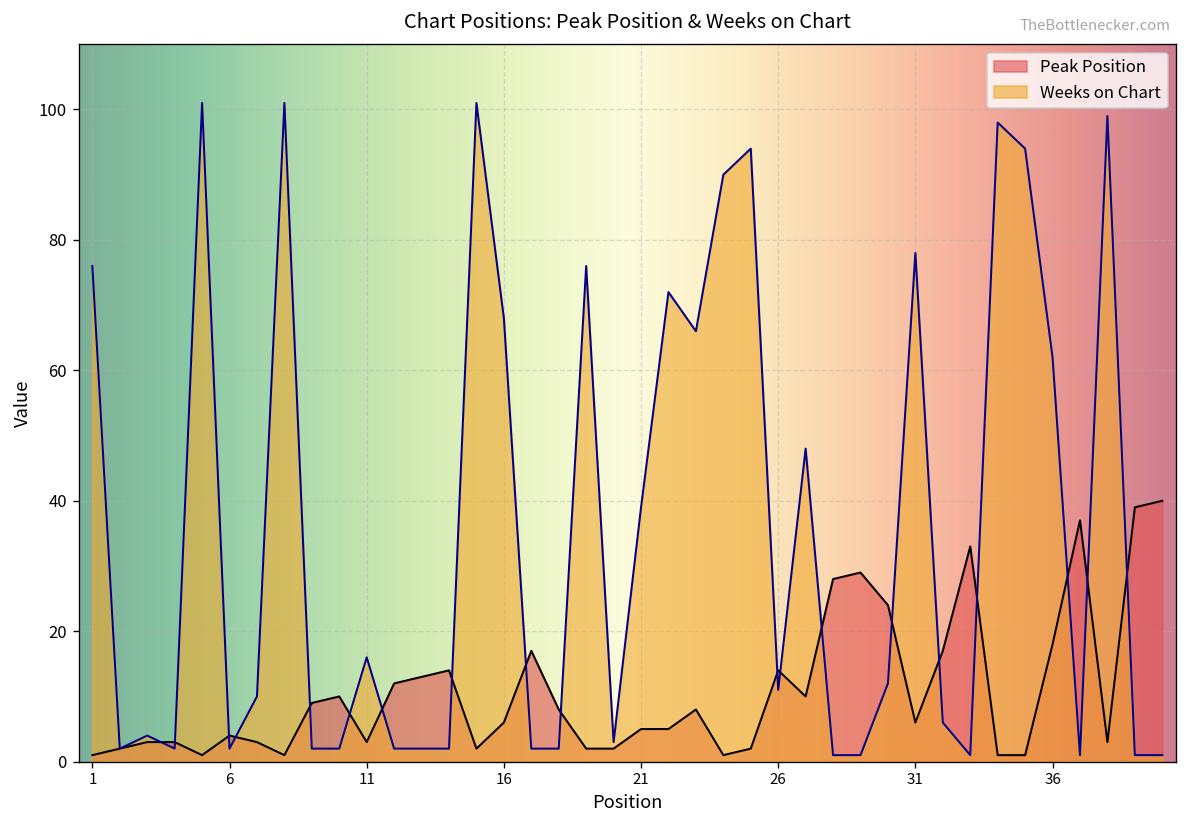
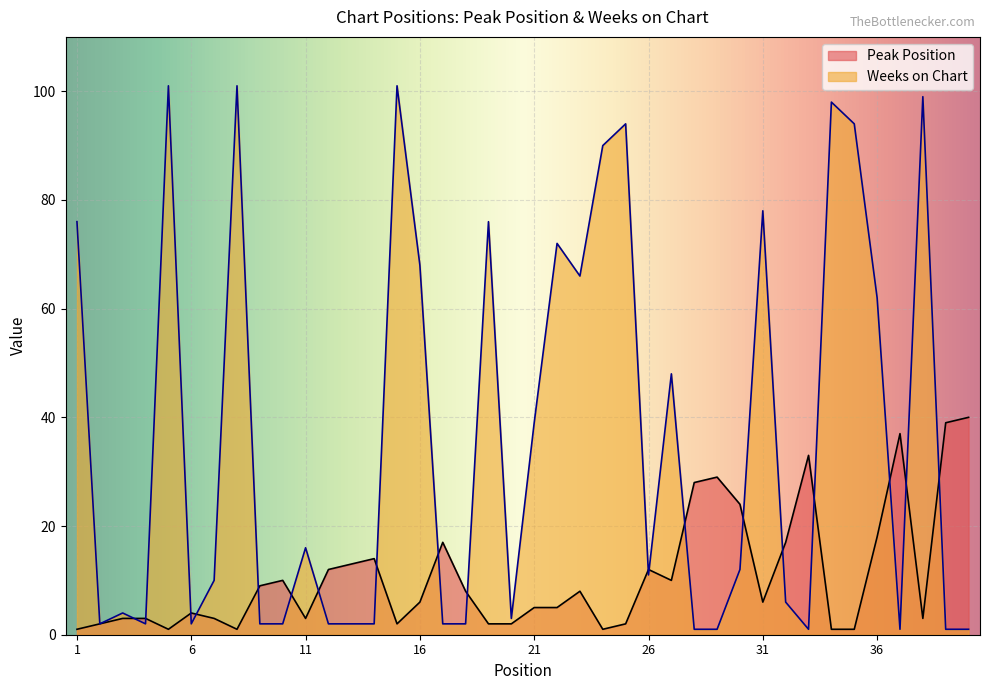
Peak Position, 26: 14 -> 12
